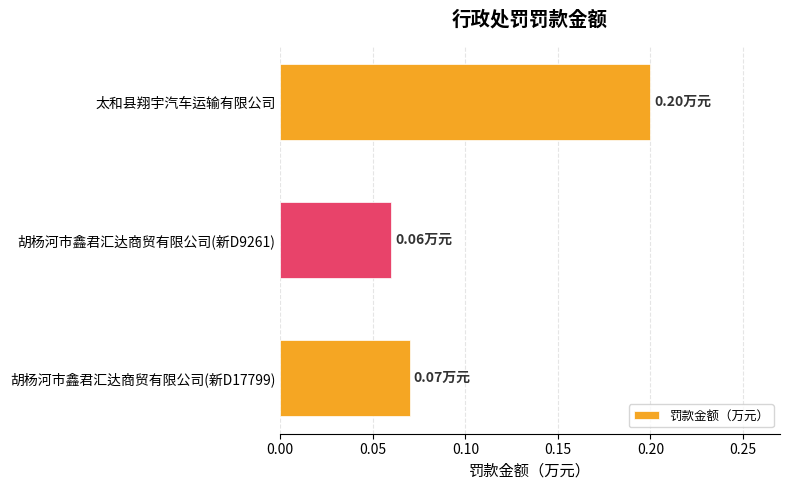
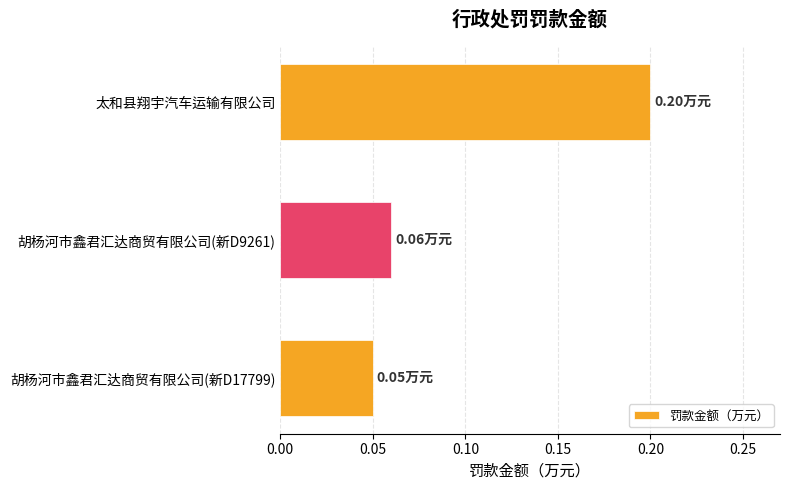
胡杨河市鑫君汇达商贸有限公司(新D17799): 0.07 -> 0.05
